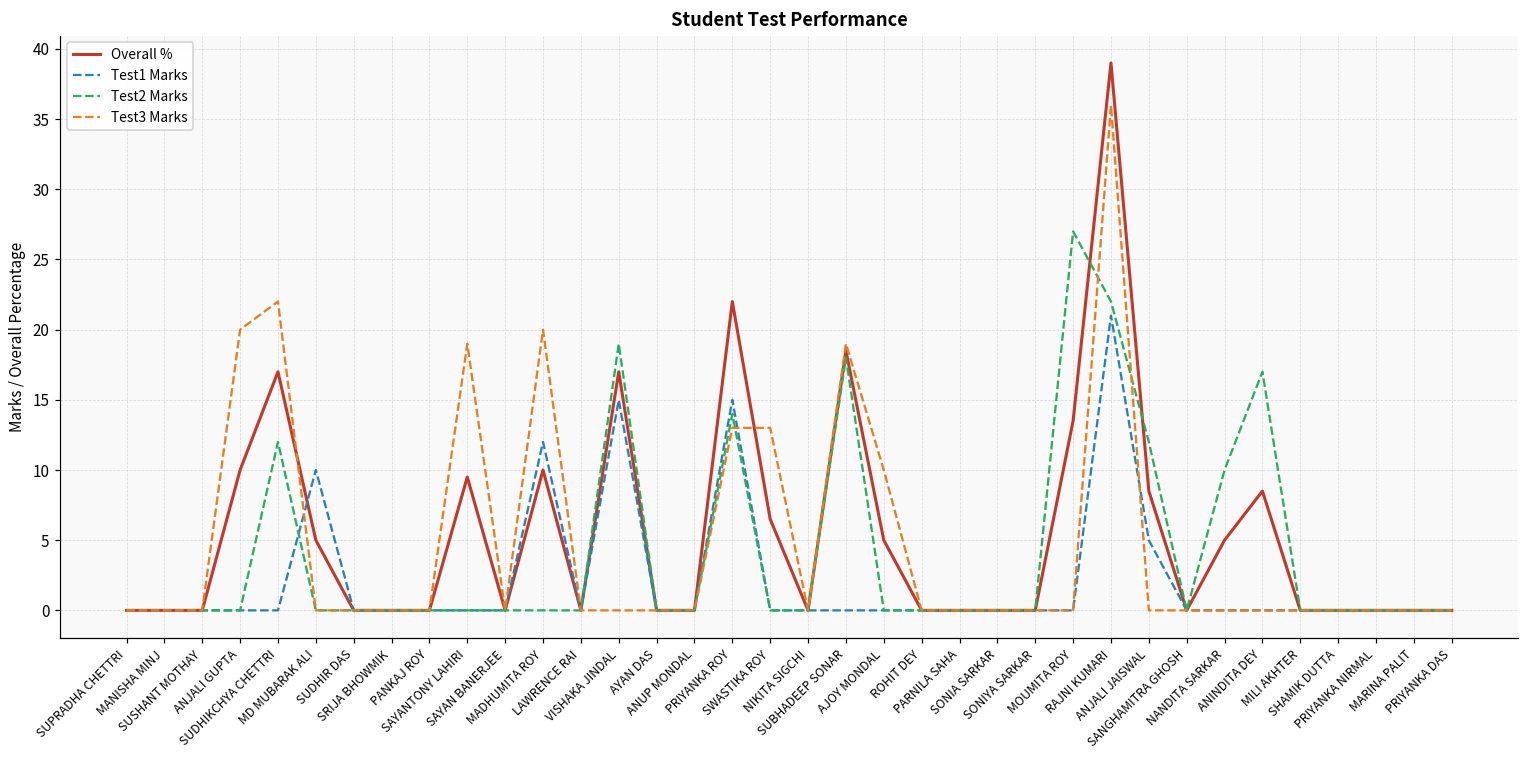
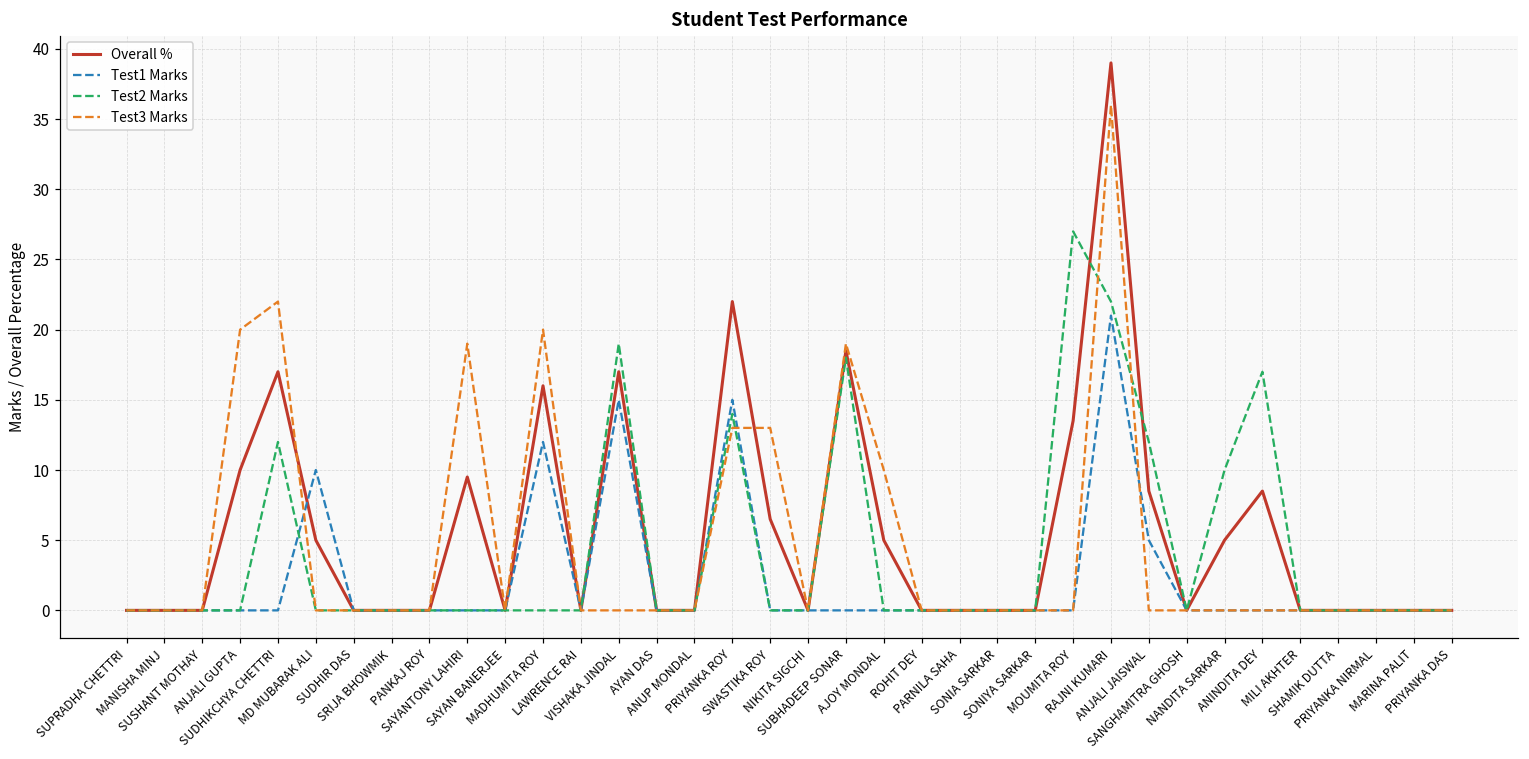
Overall %, MADHUMITA ROY: 10.0 -> 16.0
